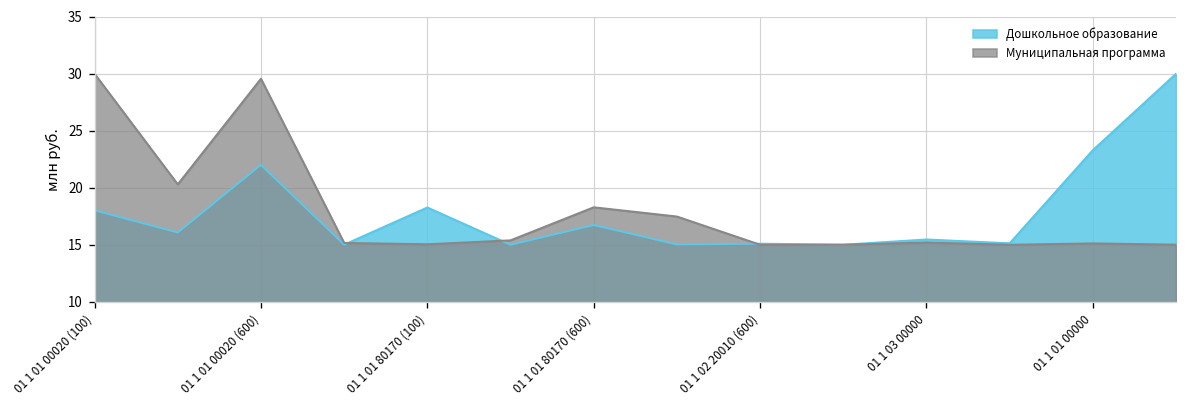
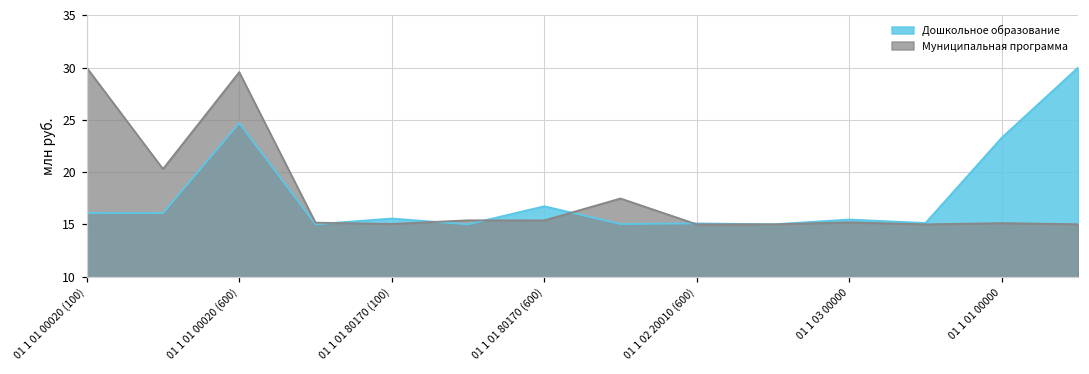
Дошкольное образование, 01 1 01 00020 (100): 18 -> 16
Дошкольное образование, 01 1 01 00020 (600): 22 -> 25
Дошкольное образование, 01 1 01 80170 (100): 18 -> 16
Муниципальная программа, 01 1 01 80170 (600): 18 -> 15
